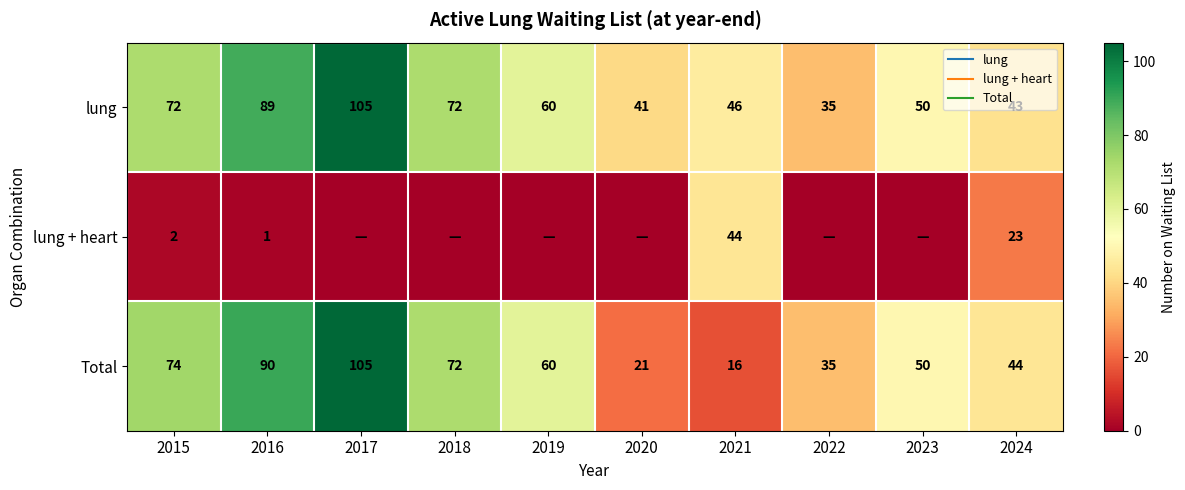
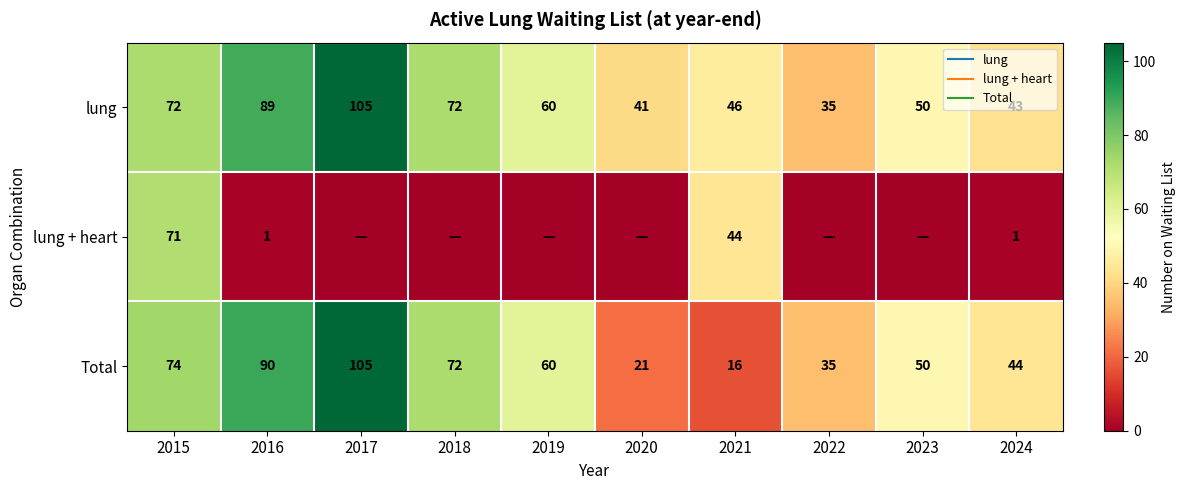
lung + heart, 2015: 2 -> 71
lung + heart, 2024: 23 -> 1
